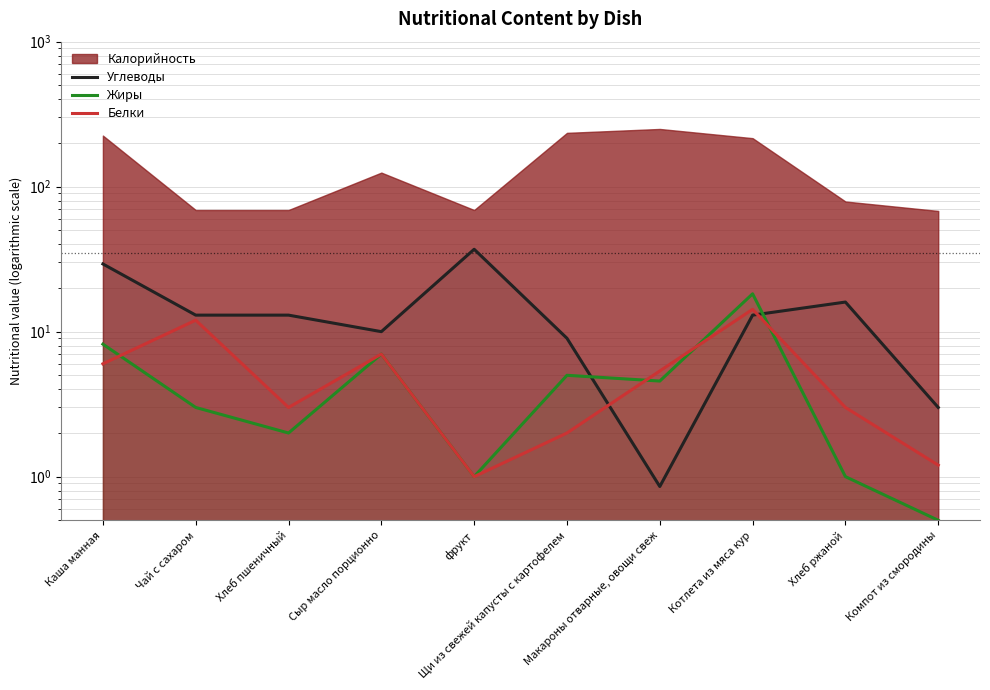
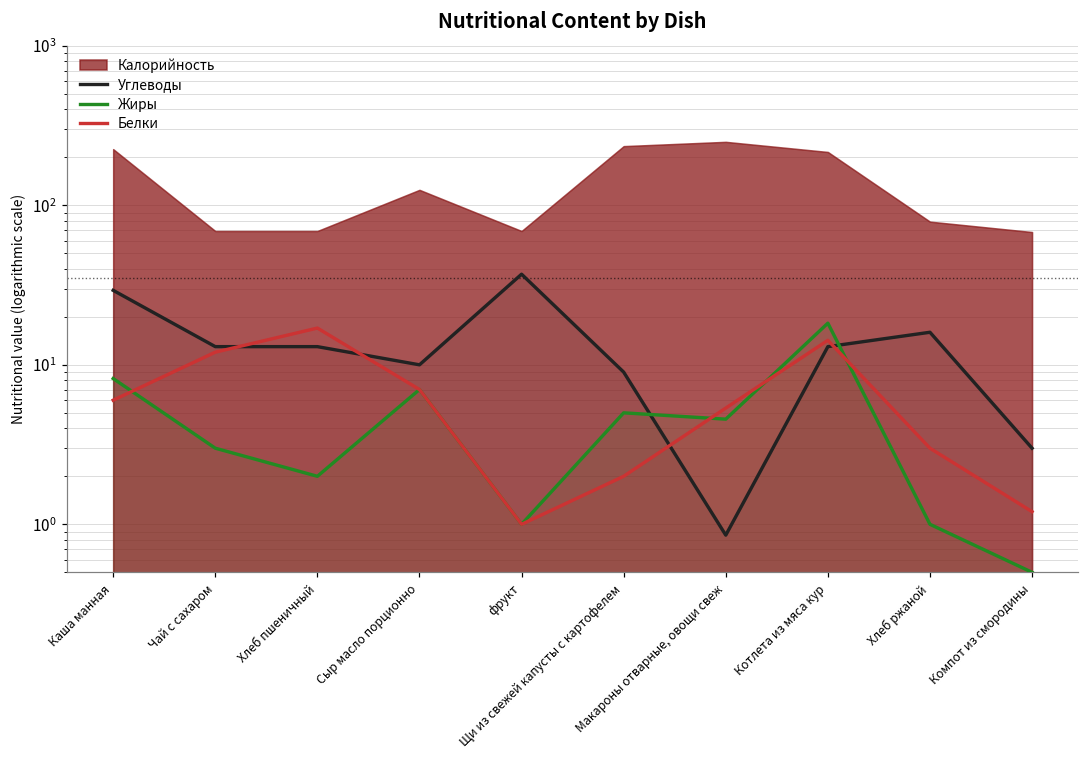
Белки, Хлеб пшеничный: 3 -> 17
